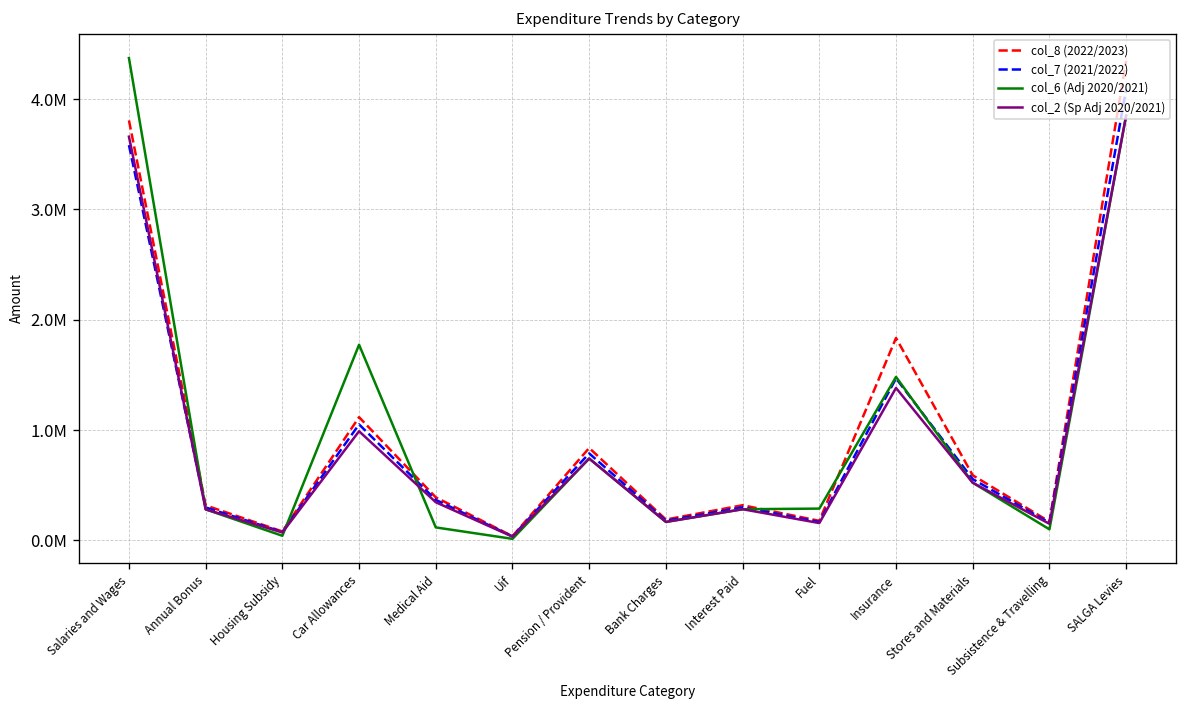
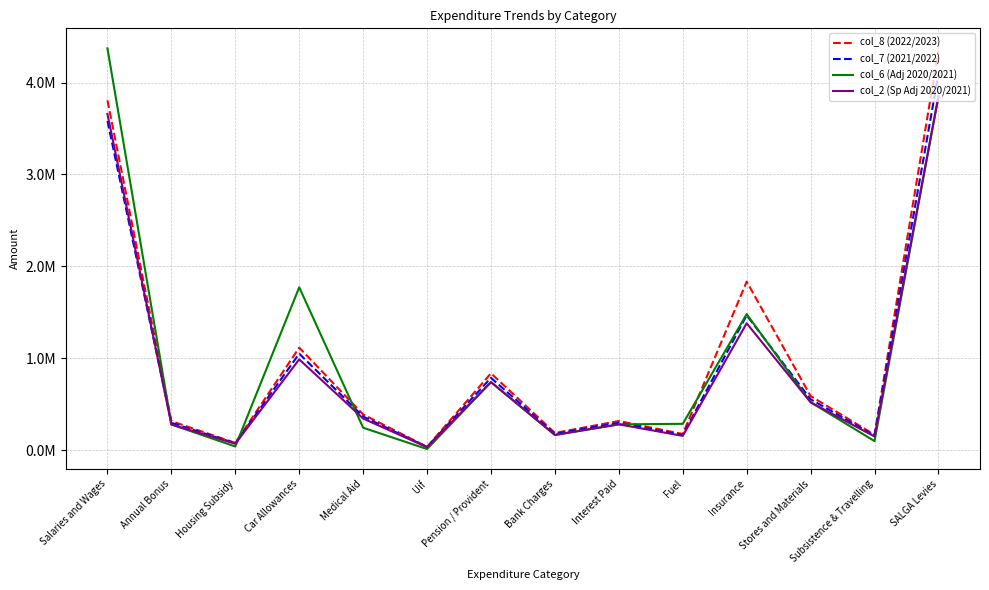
col_6 (Adj 2020/2021), Medical Aid: 100000 -> 200000
